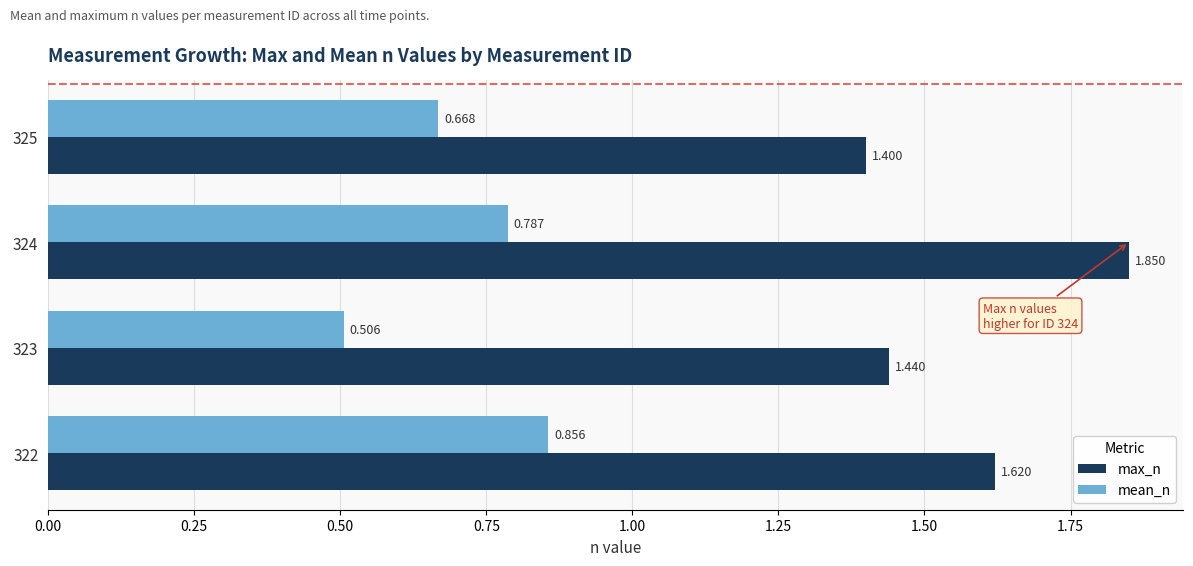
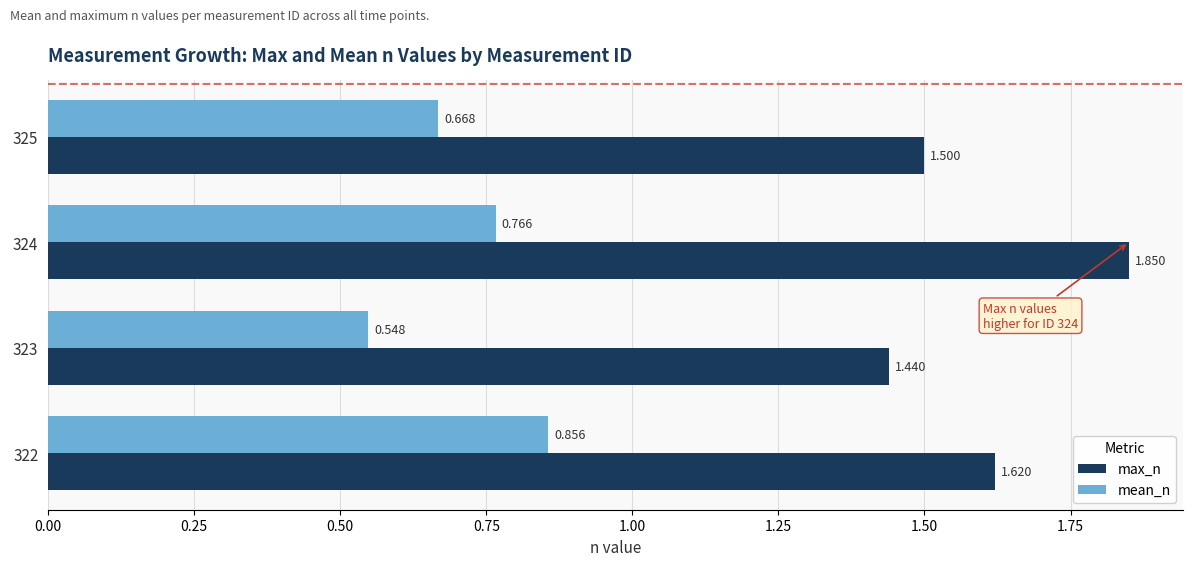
max_n, 325: 1.400 -> 1.500
mean_n, 324: 0.787 -> 0.766
mean_n, 323: 0.506 -> 0.548
